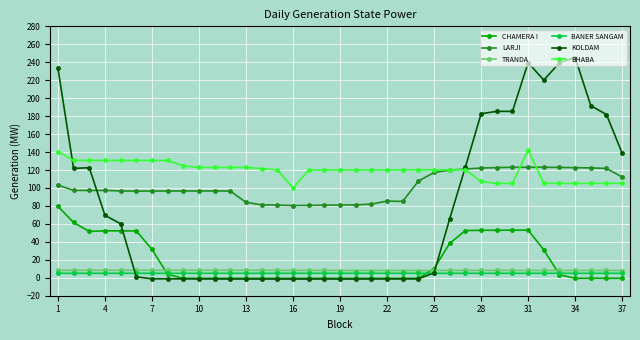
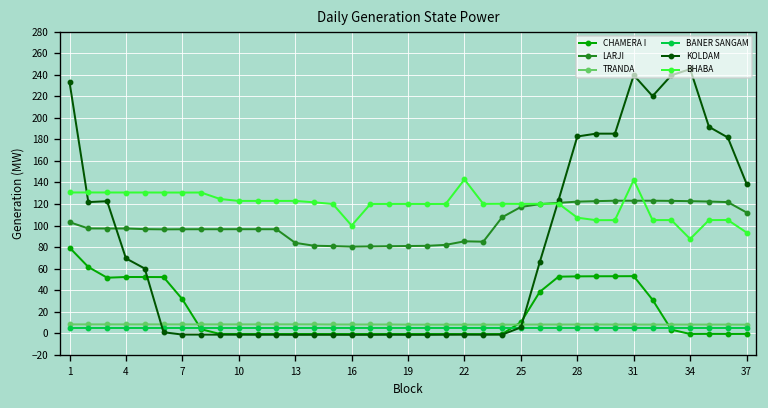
BHABA, 1: 140 -> 130
BHABA, 22: 120 -> 140
BHABA, 34: 110 -> 90
BHABA, 37: 110 -> 90
